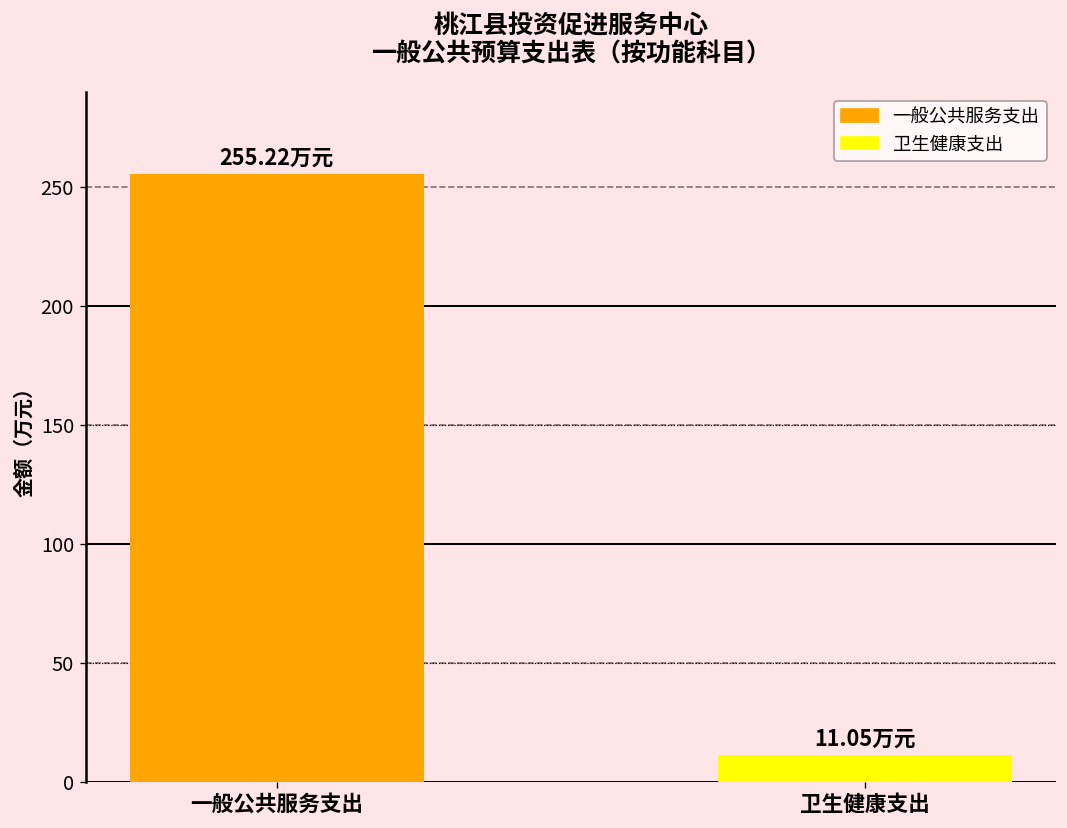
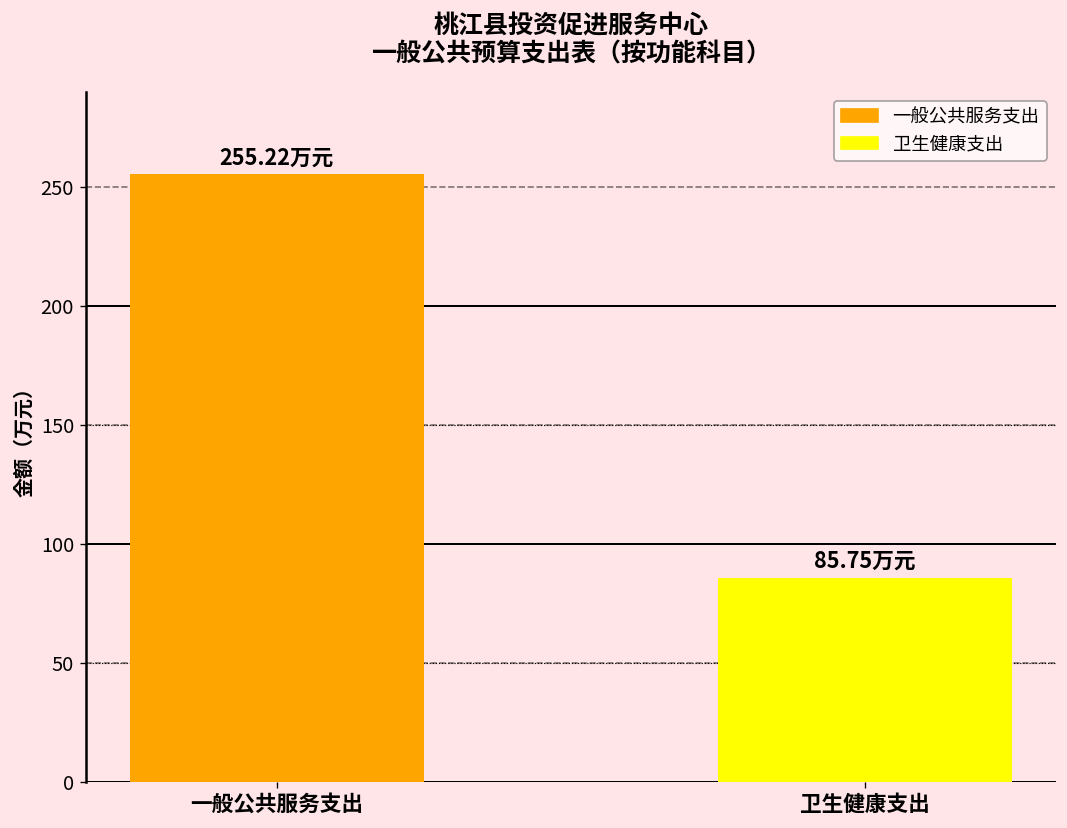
卫生健康支出: 11.05 -> 85.75
